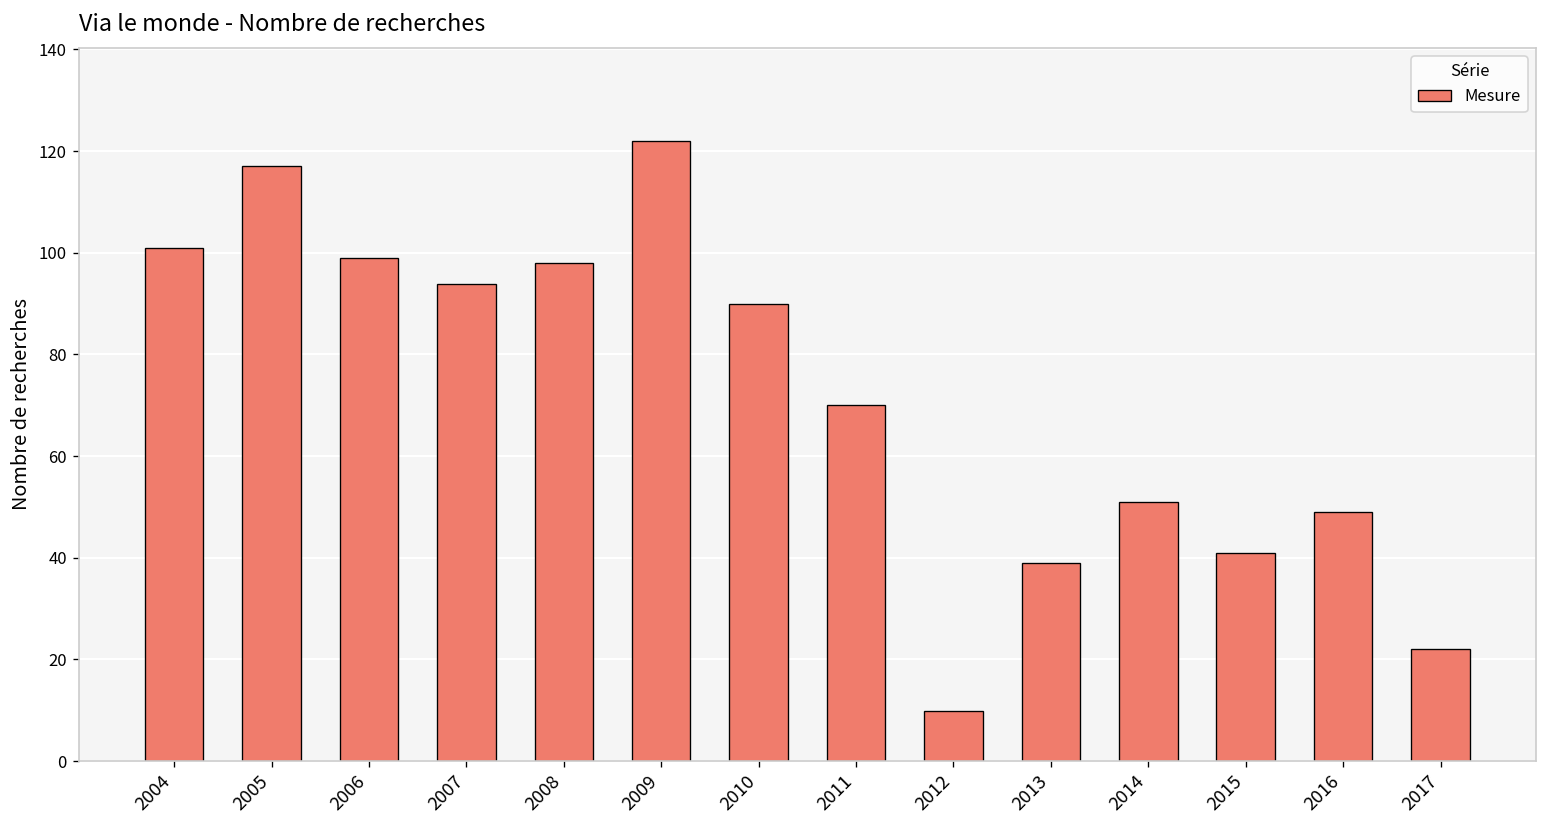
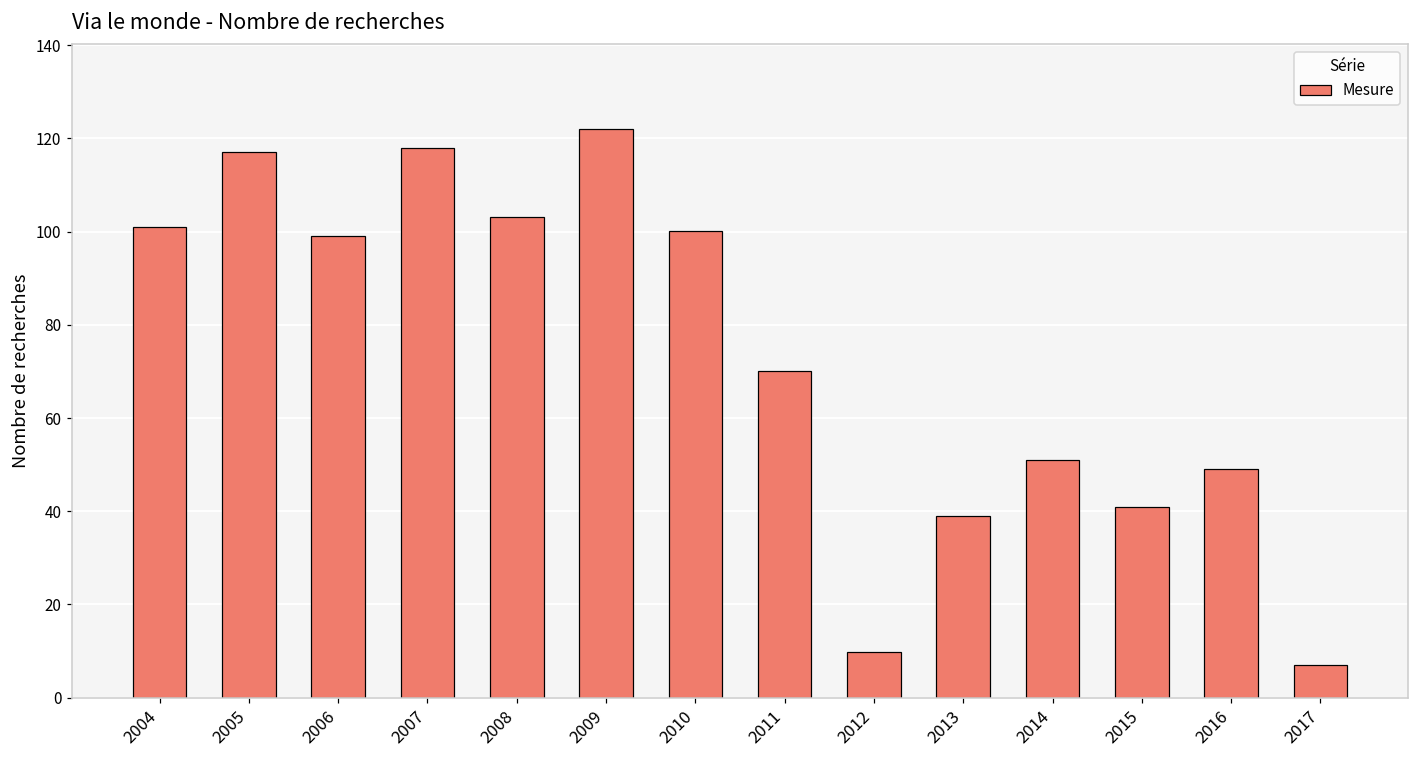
2007: 94 -> 118
2008: 98 -> 103
2010: 90 -> 100
2017: 22 -> 7
